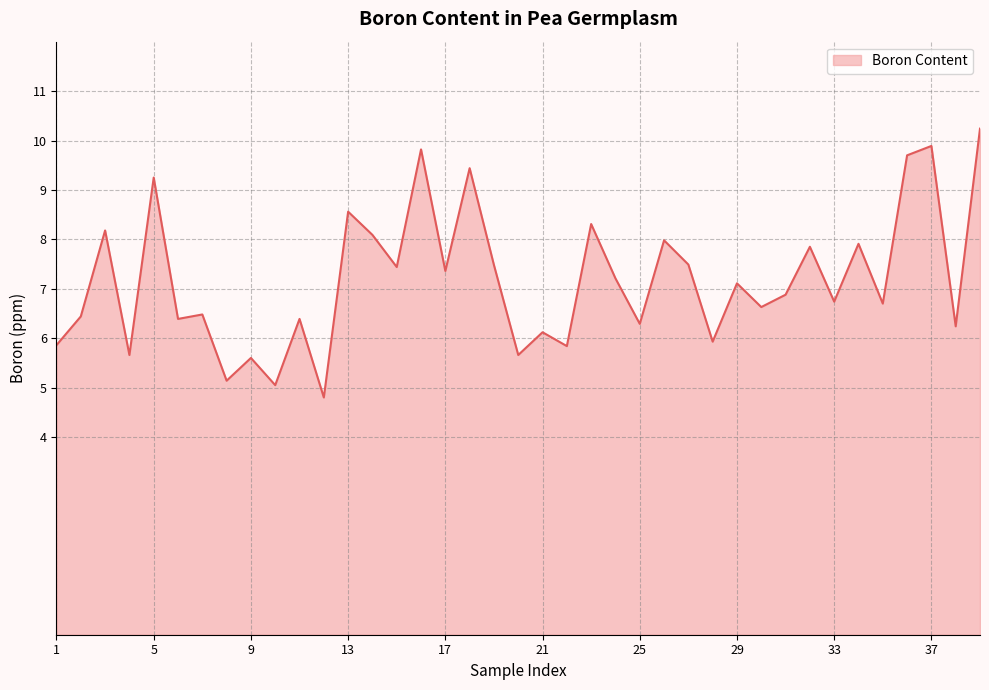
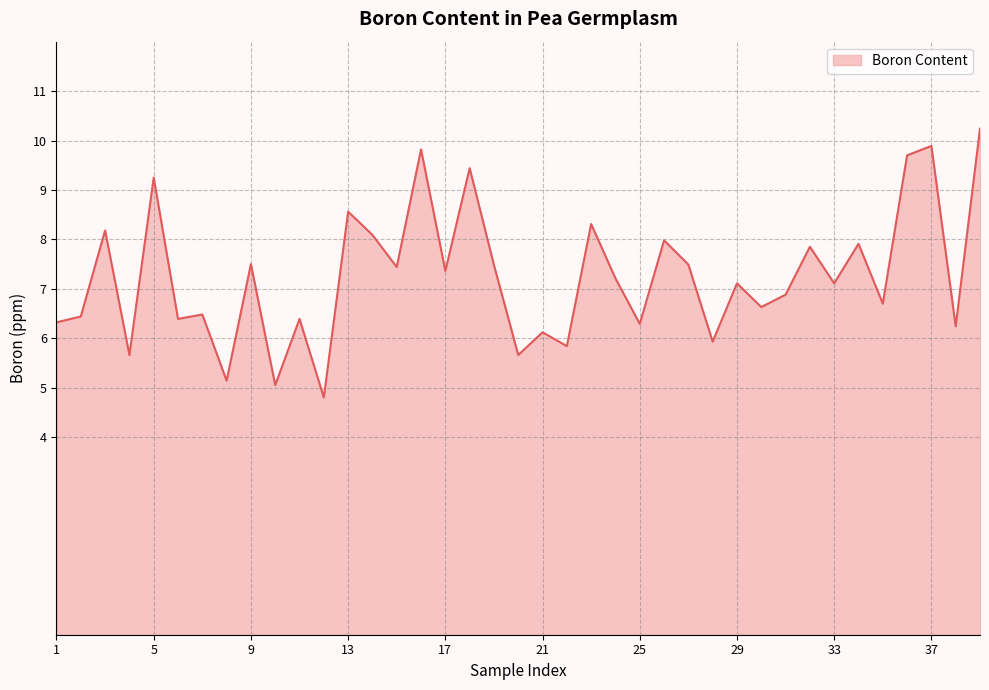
1: 5.9 -> 6.3
9: 5.6 -> 7.5
33: 6.7 -> 7.1
